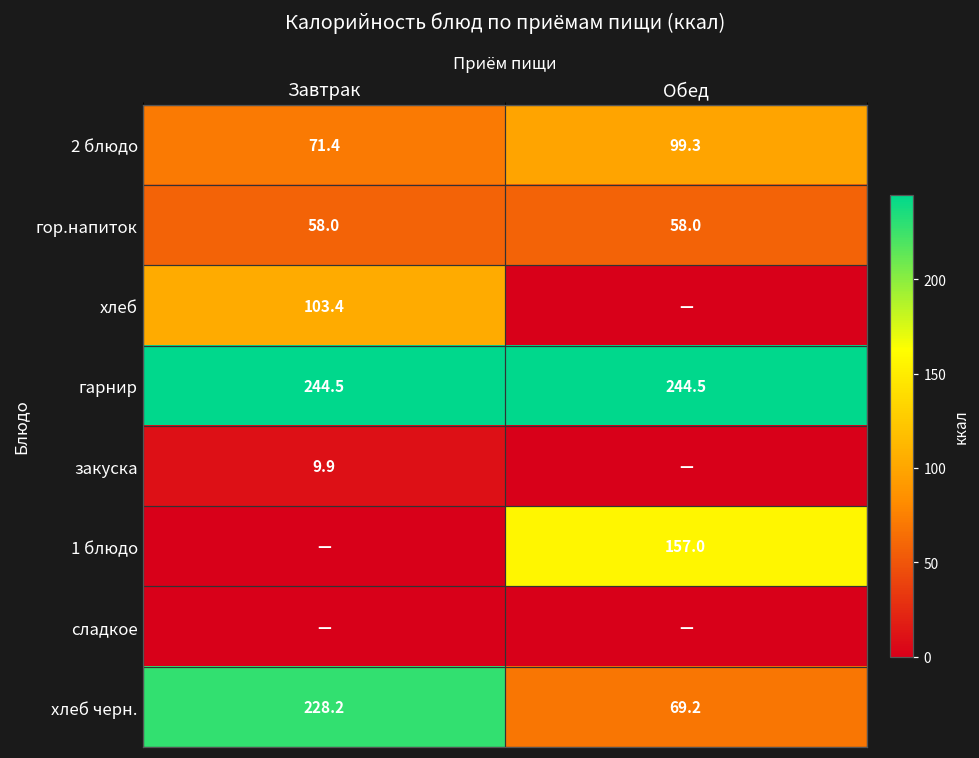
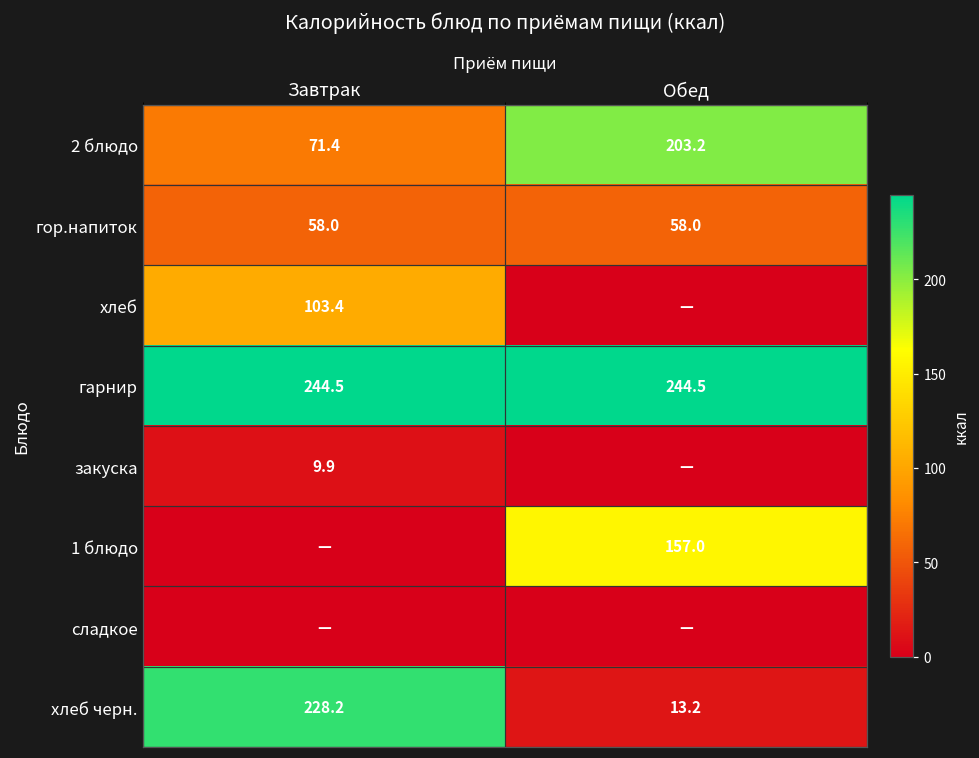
2 блюдо, Обед: 99.3 -> 203.2
хлеб черн., Обед: 69.2 -> 13.2
